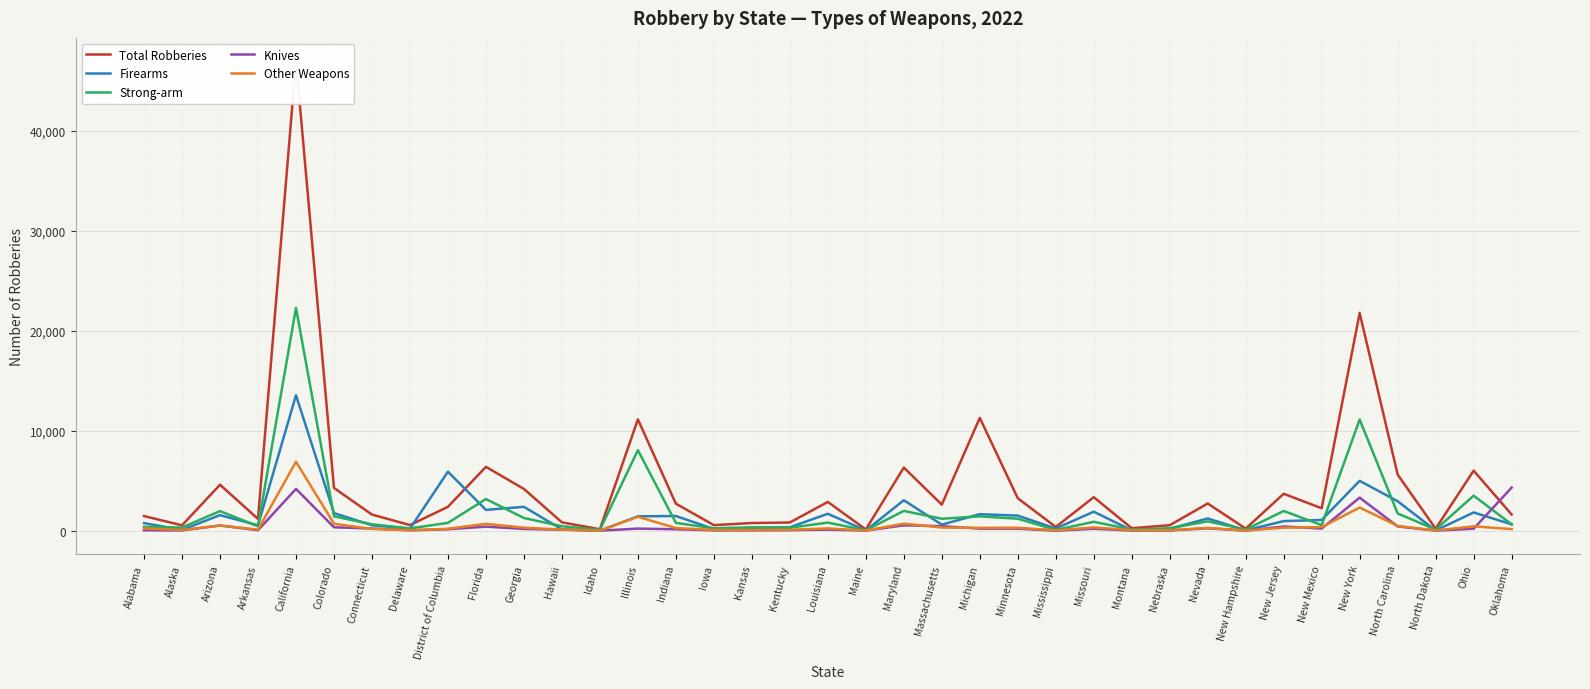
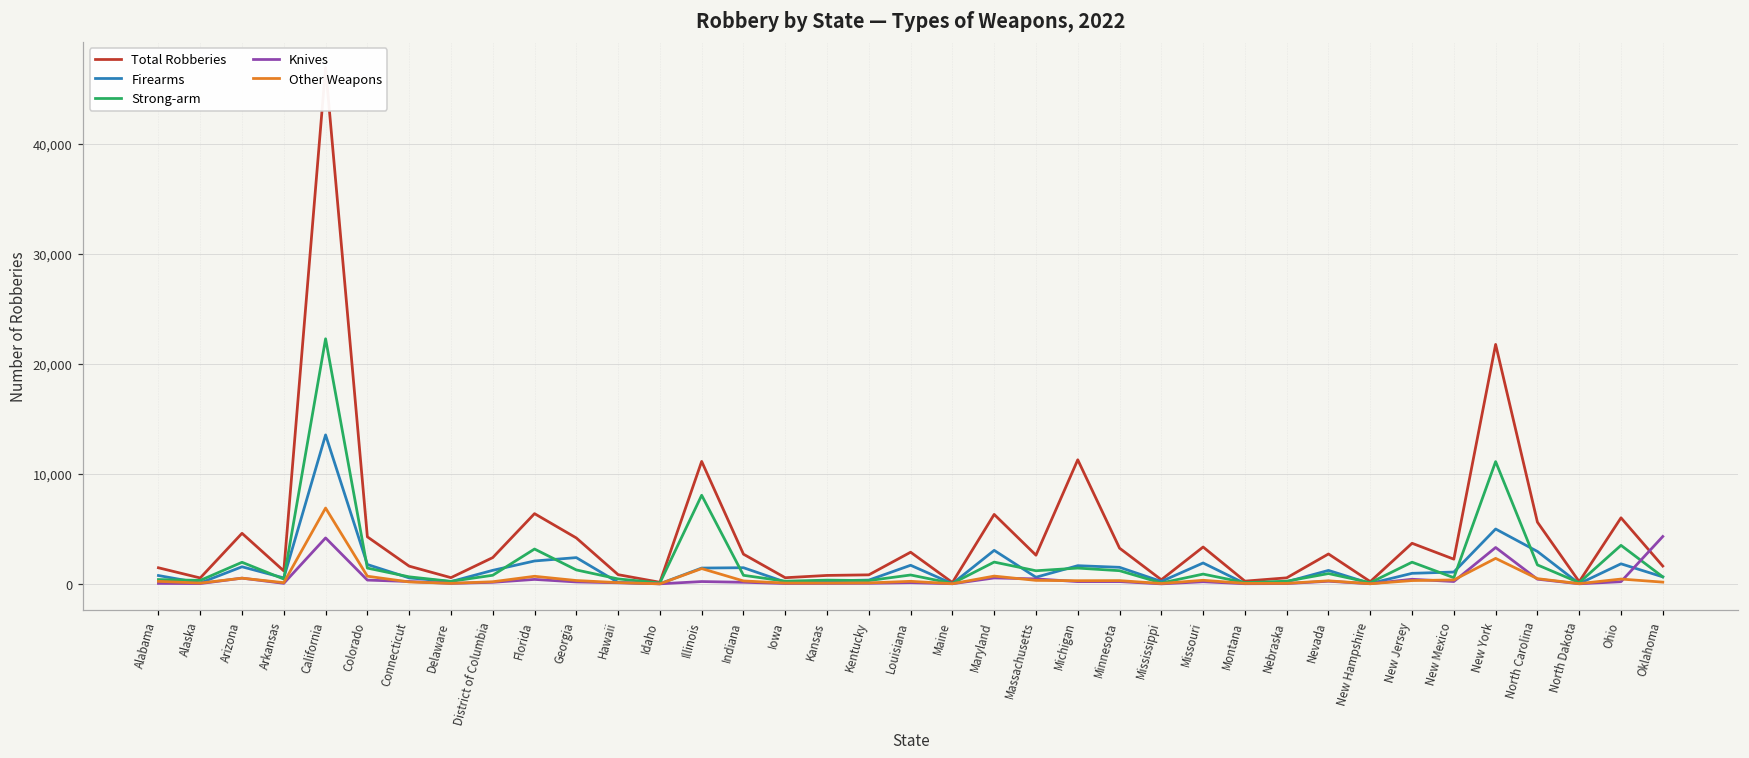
Firearms, District of Columbia: 5,900 -> 1,200
